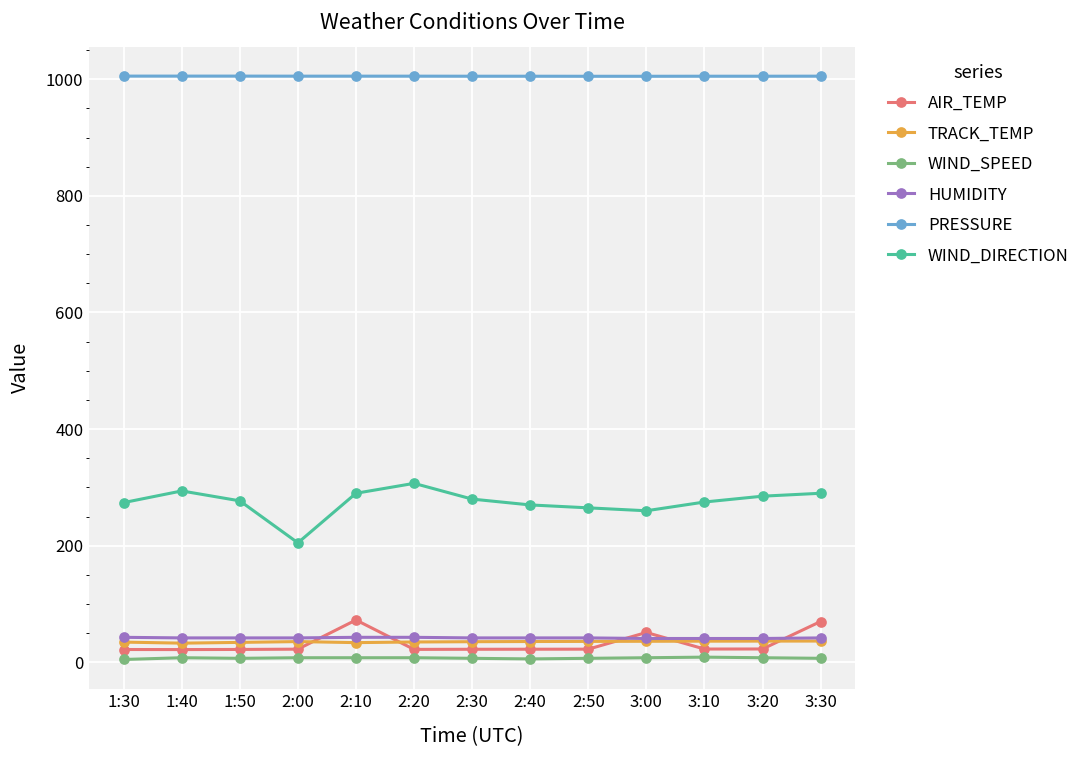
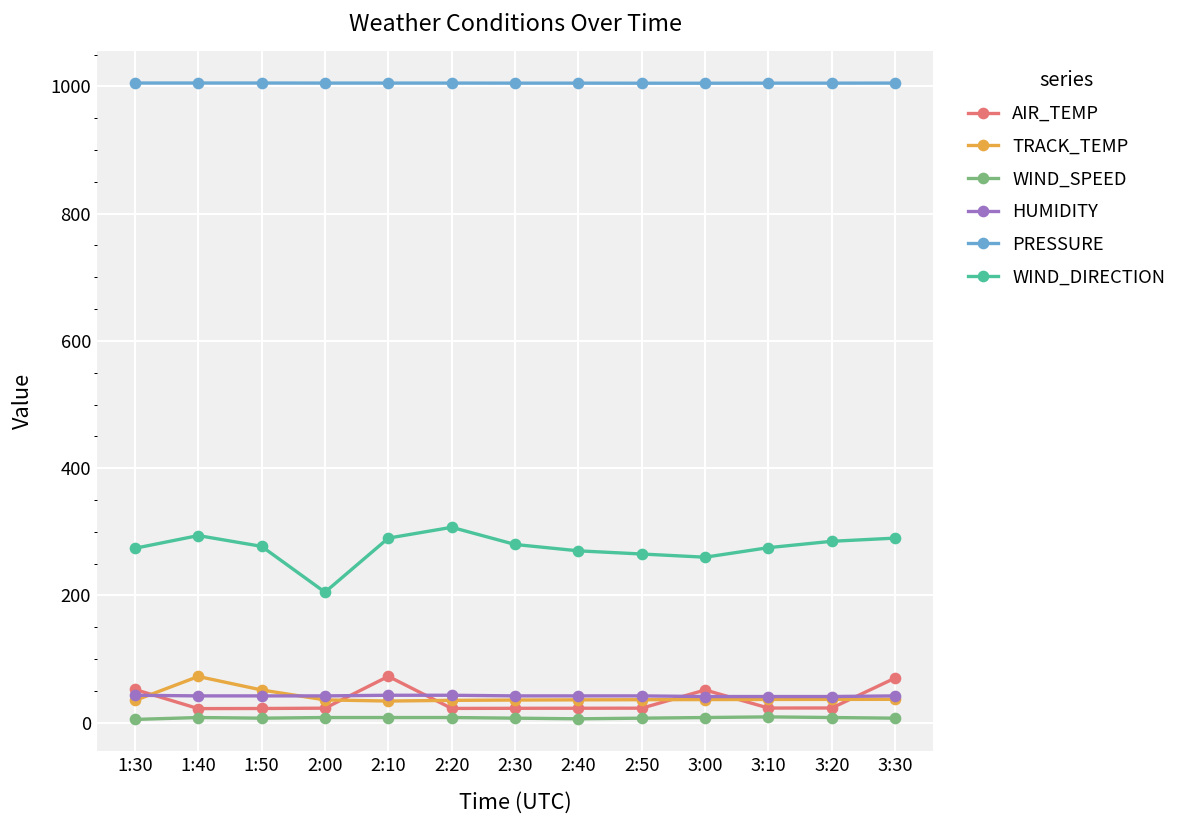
AIR_TEMP, 1:30: 20 -> 50
TRACK_TEMP, 1:40: 30 -> 70
TRACK_TEMP, 1:50: 30 -> 50
